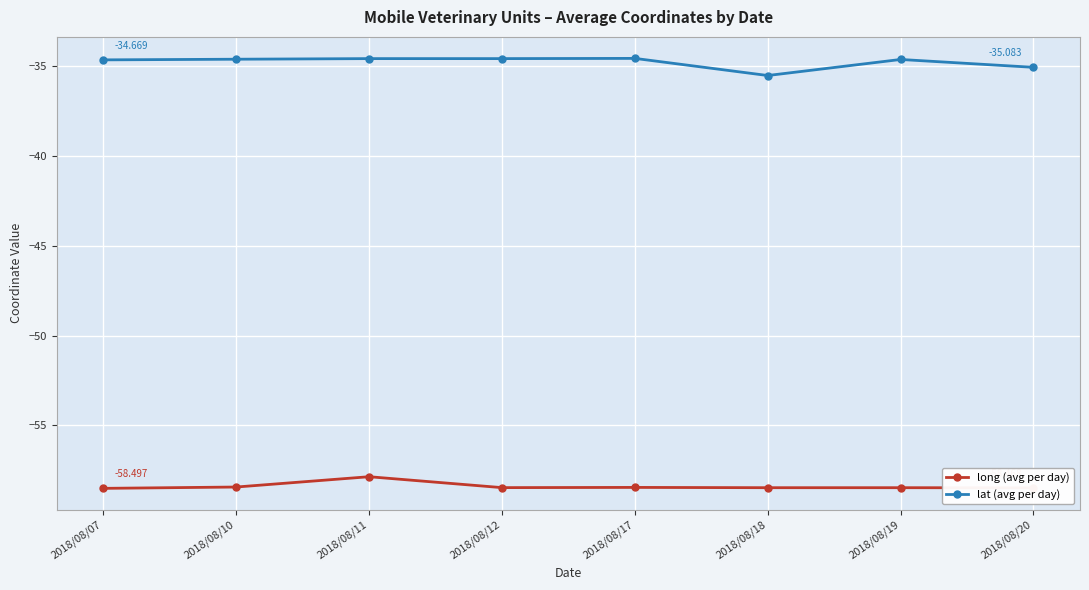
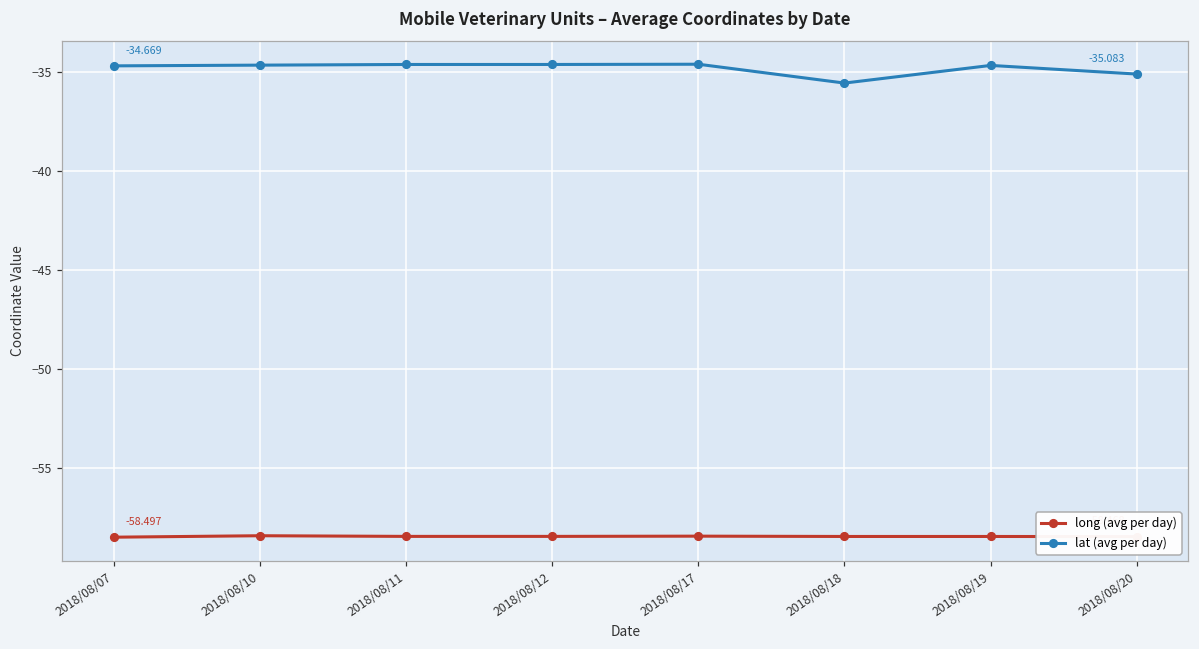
long (avg per day), 2018/08/11: -57.8 -> -58.5
